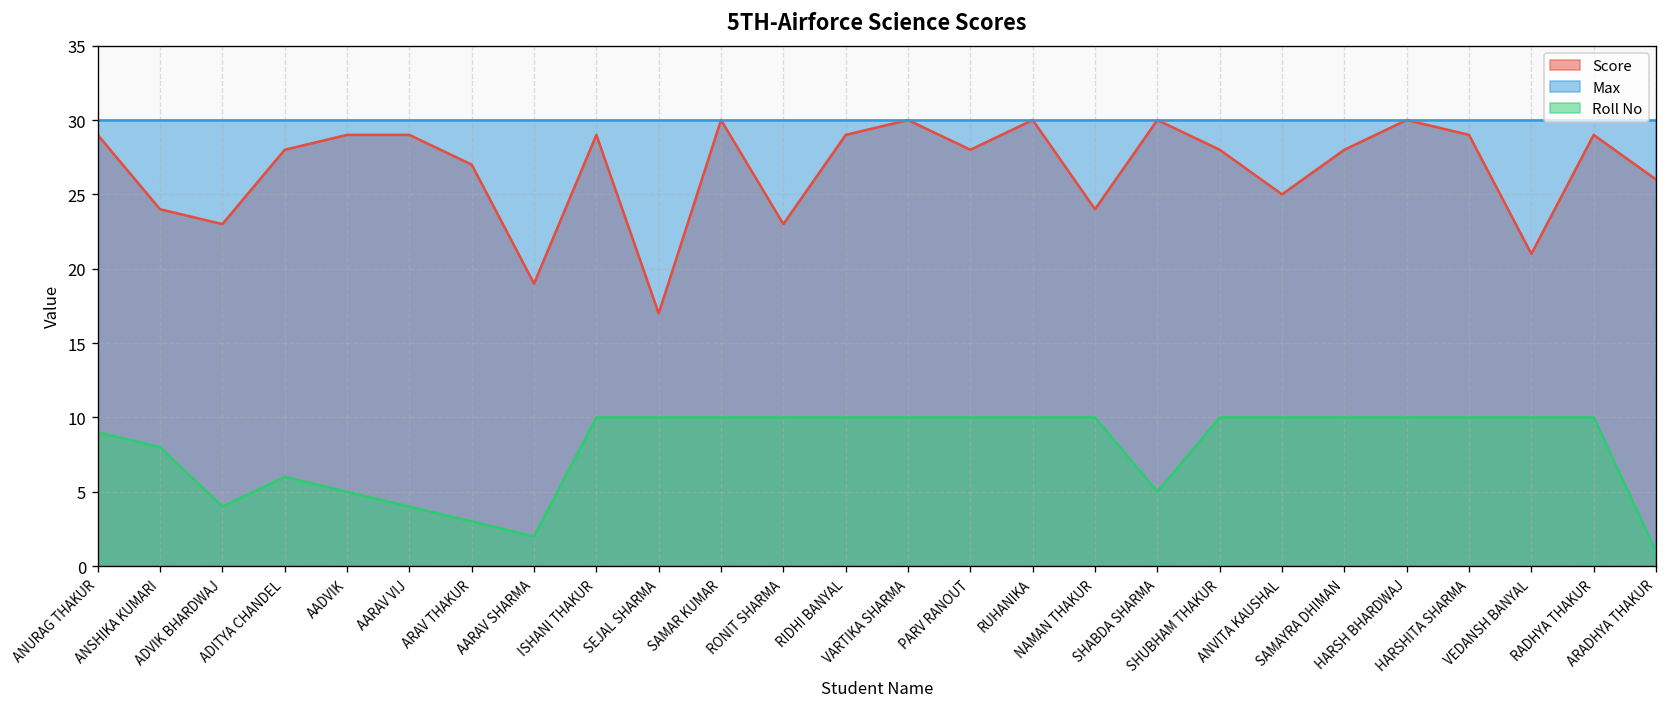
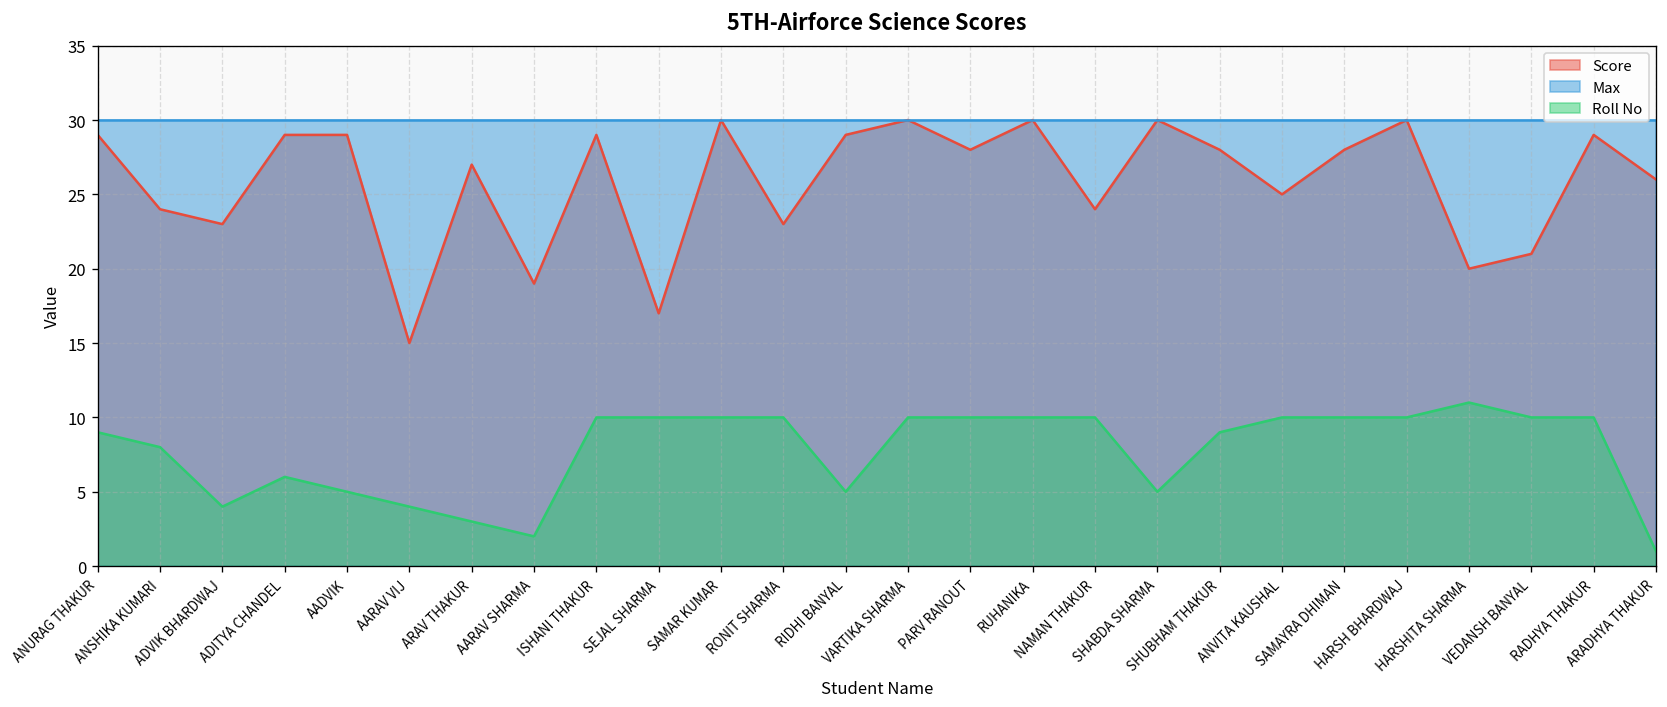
Score, ADITYA CHANDEL: 28 -> 29
Score, AARAV VIJ: 29 -> 15
Roll No, RIDHI BANYAL: 10 -> 5
Roll No, SHUBHAM THAKUR: 10 -> 9
Score, HARSHITA SHARMA: 29 -> 20
Roll No, HARSHITA SHARMA: 10 -> 11
